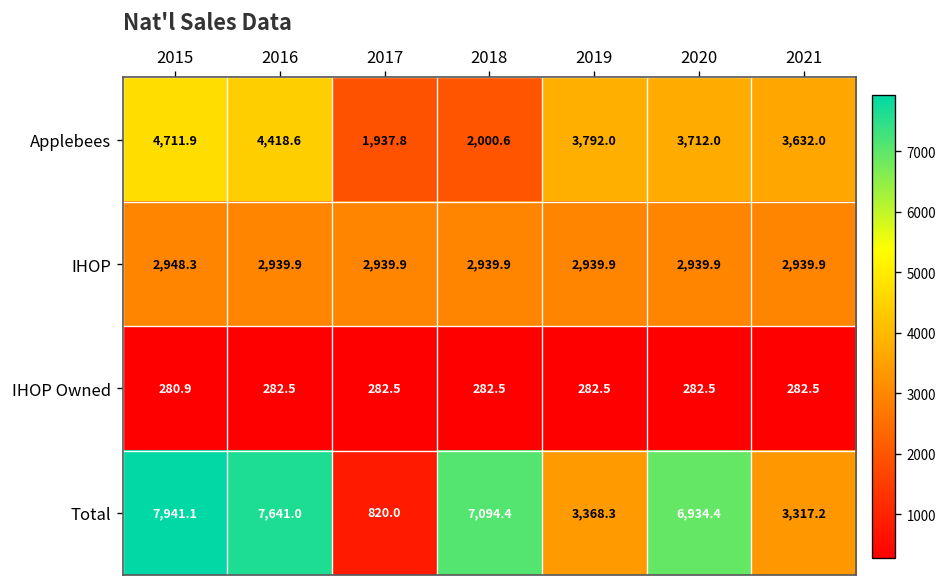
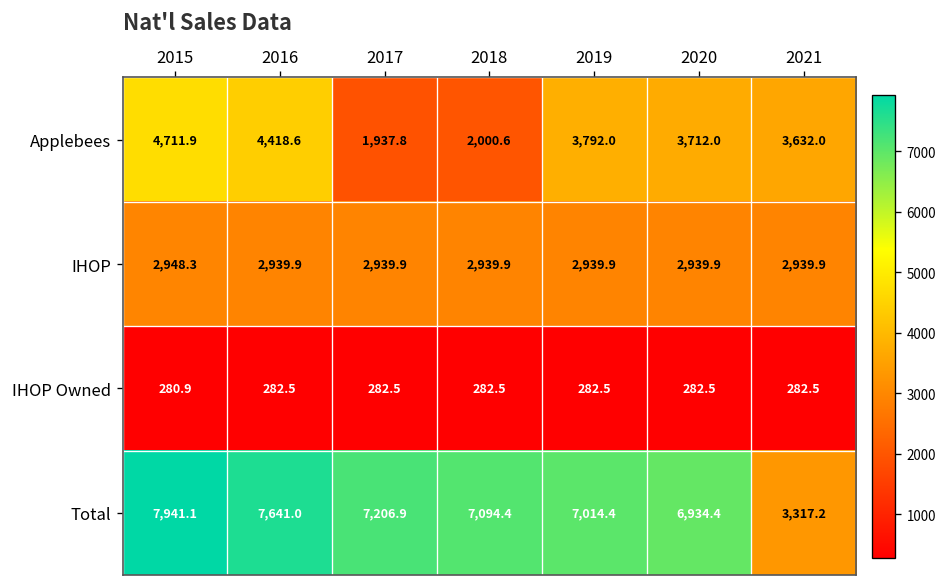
Total, 2017: 820.0 -> 7,206.9
Total, 2019: 3,368.3 -> 7,014.4
